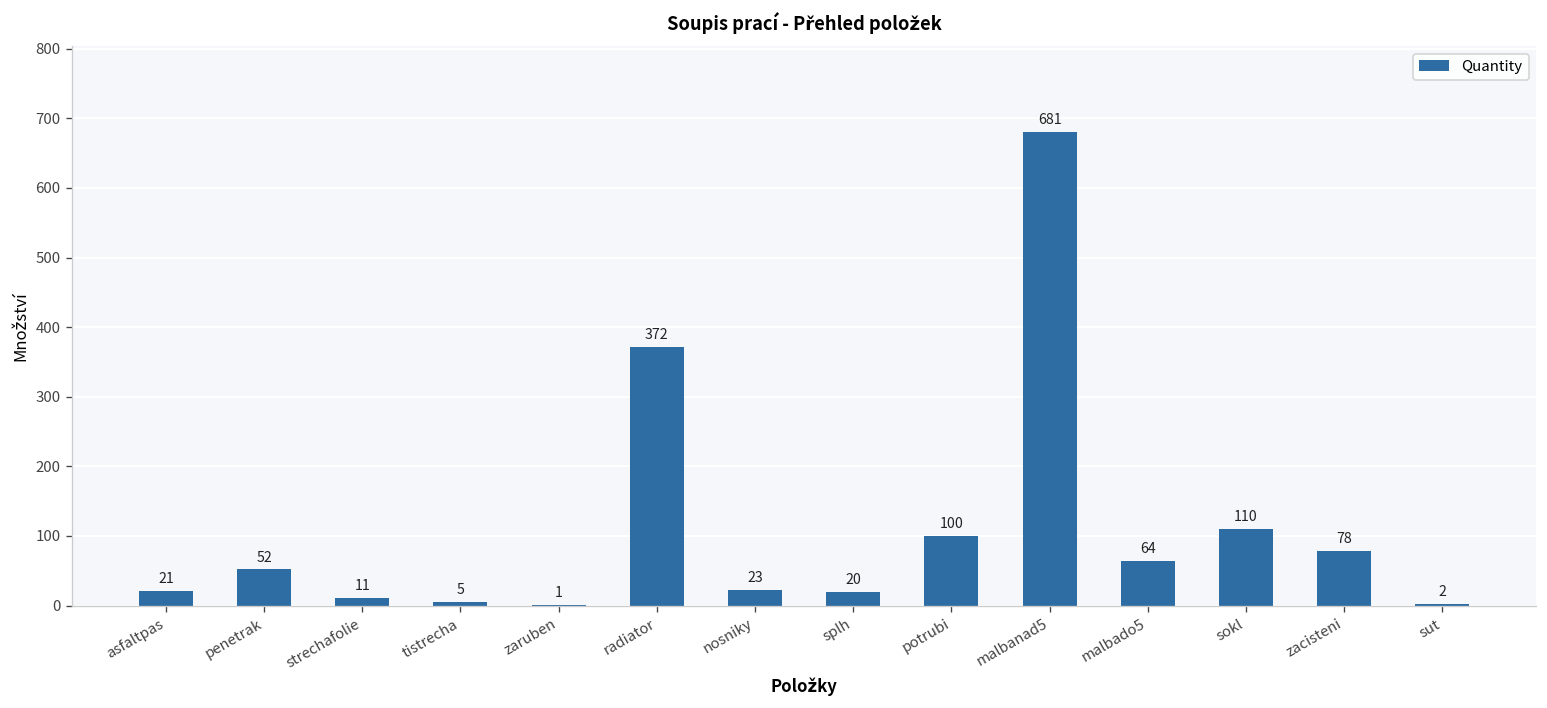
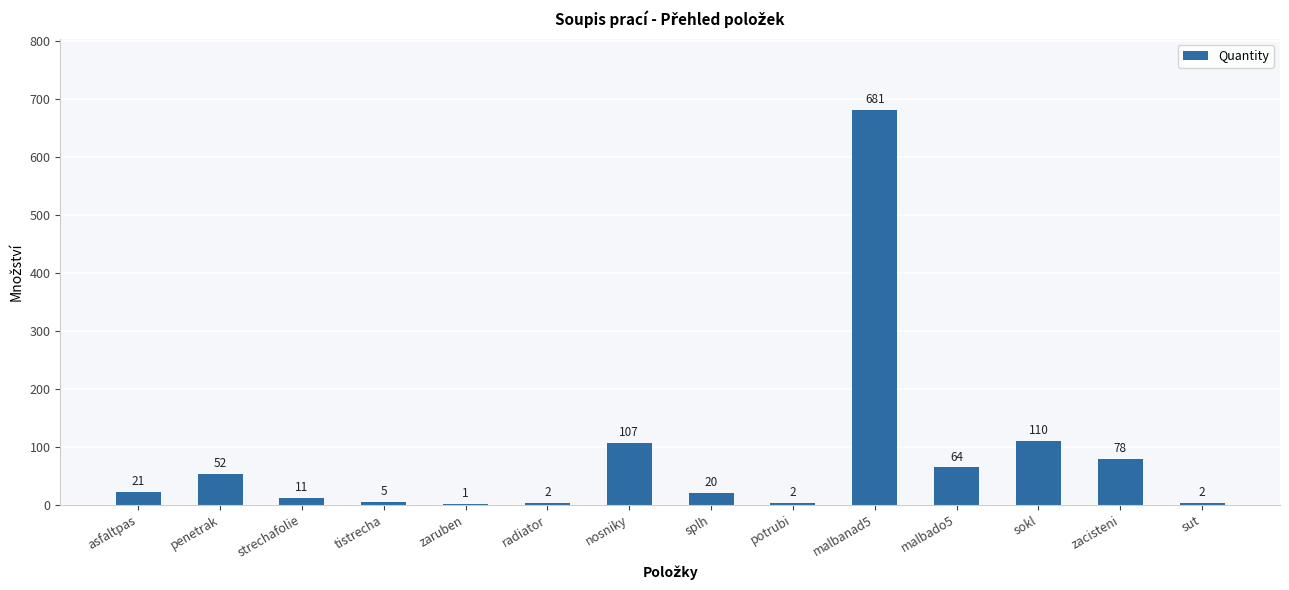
radiator: 372 -> 2
nosniky: 23 -> 107
potrubi: 100 -> 2
